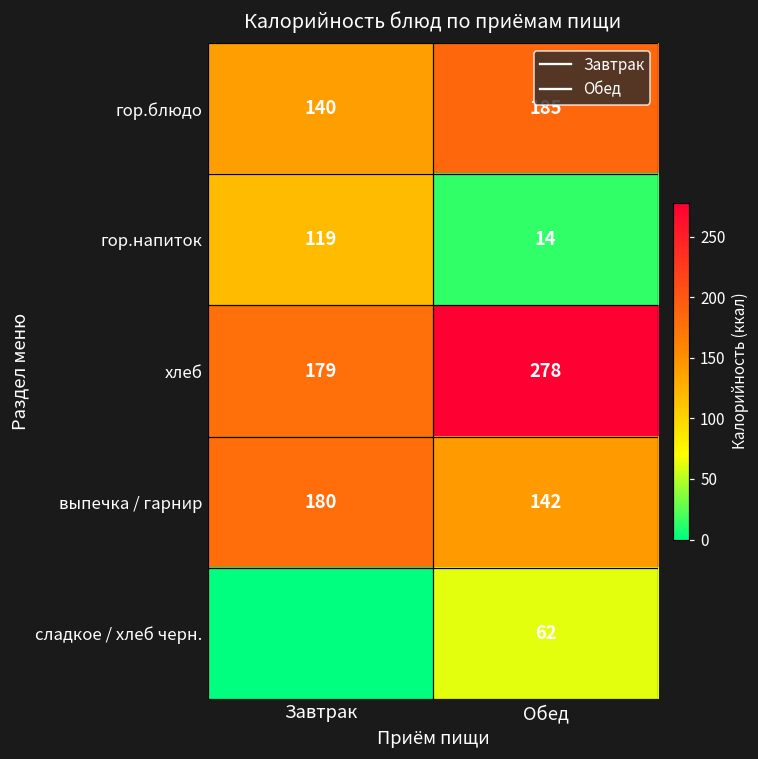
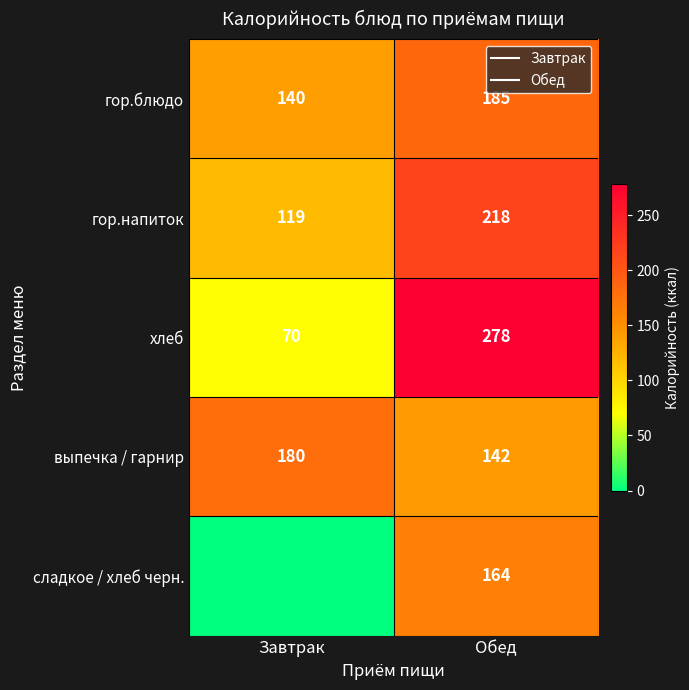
гор.напиток, Обед: 14 -> 218
хлеб, Завтрак: 179 -> 70
сладкое / хлеб черн., Обед: 62 -> 164
